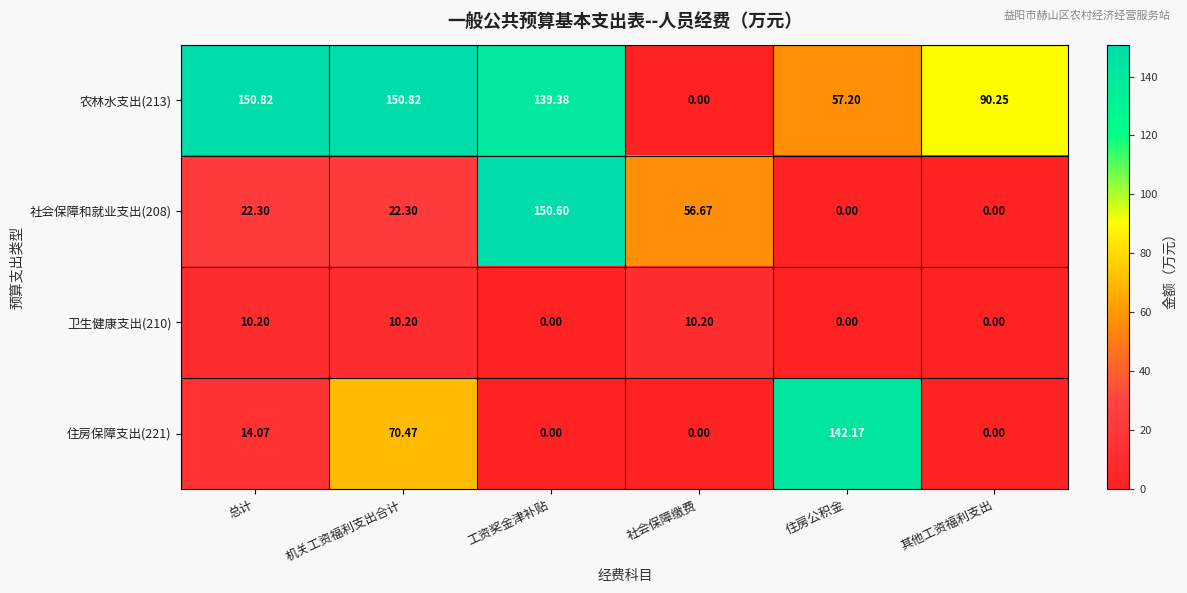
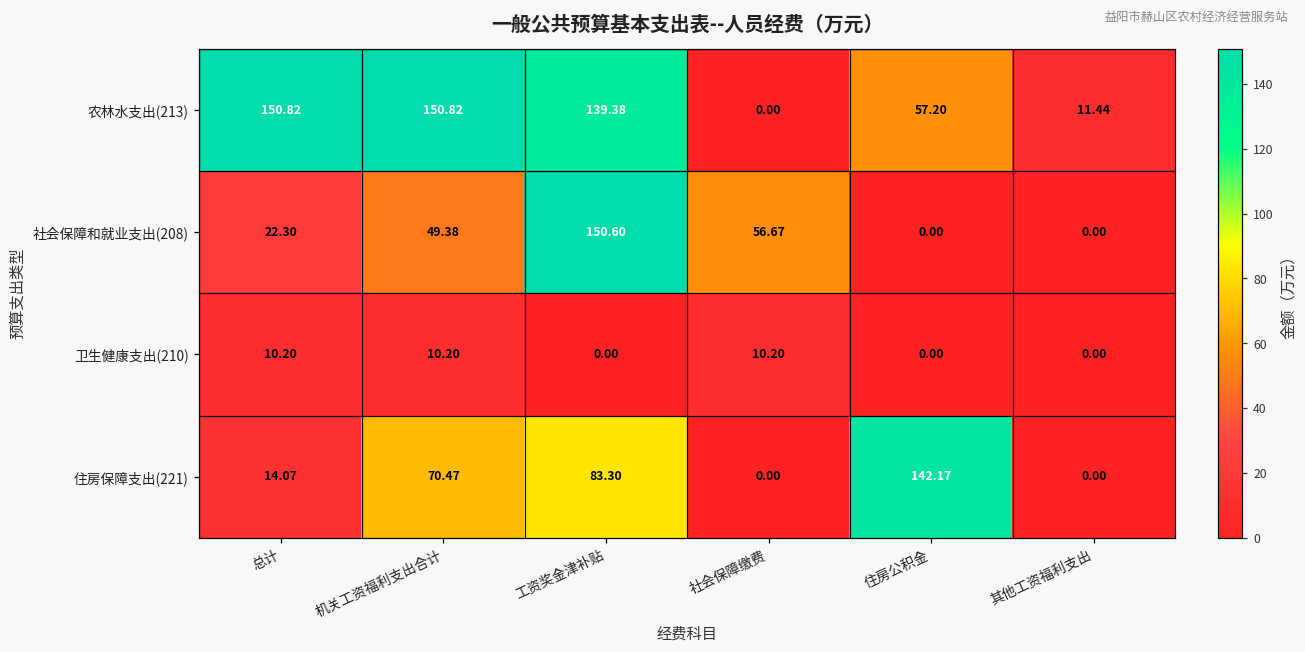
农林水支出(213), 其他工资福利支出: 90.25 -> 11.44
社会保障和就业支出(208), 机关工资福利支出合计: 22.30 -> 49.38
住房保障支出(221), 工资奖金津补贴: 0.00 -> 83.30
